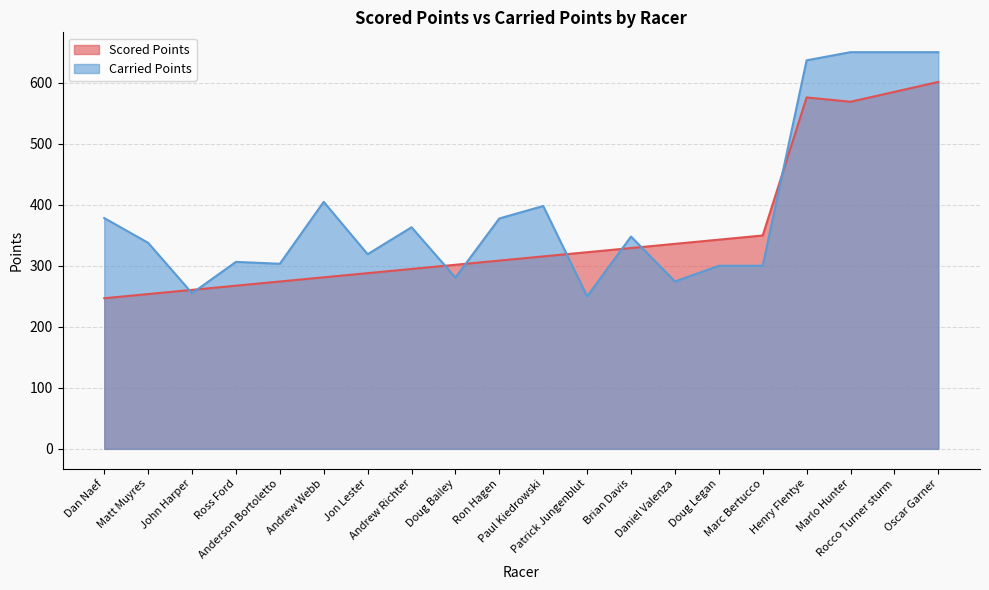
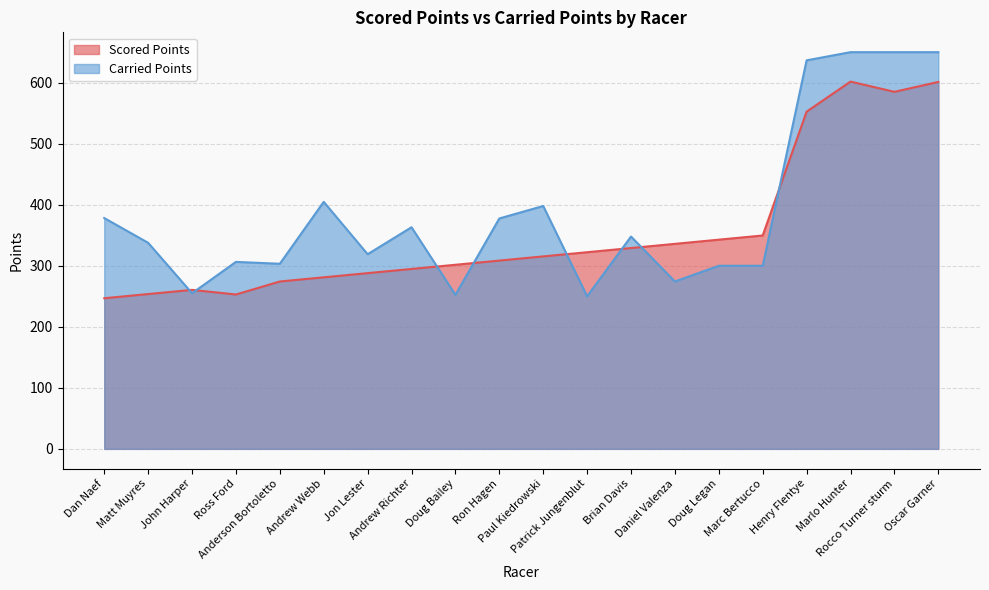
Scored Points, Ross Ford: 270 -> 250
Carried Points, Doug Bailey: 280 -> 250
Scored Points, Henry Flentye: 580 -> 550
Scored Points, Marlo Hunter: 570 -> 600
